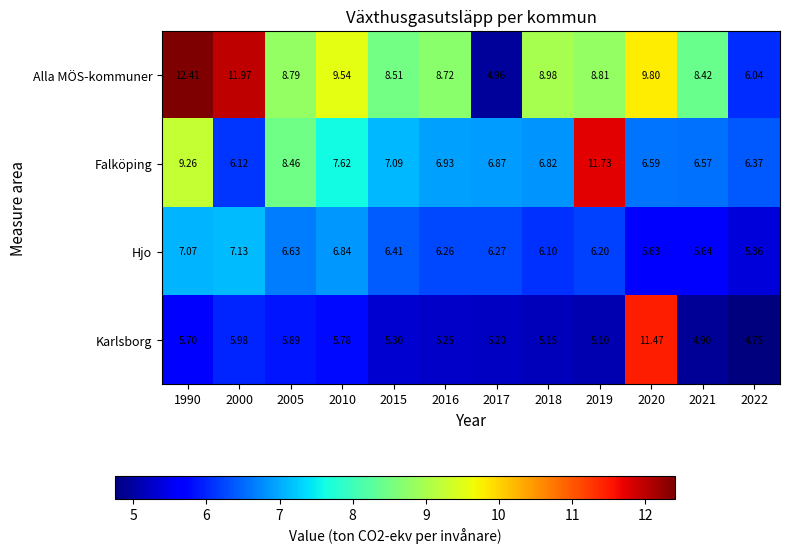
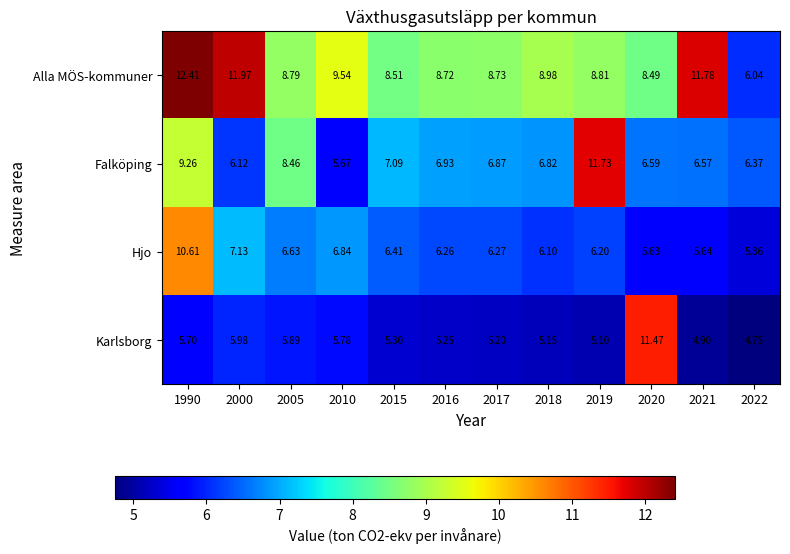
Alla MÖS-kommuner, 2017: 4.96 -> 8.73
Alla MÖS-kommuner, 2020: 9.80 -> 8.49
Alla MÖS-kommuner, 2021: 8.42 -> 11.78
Falköping, 2010: 7.62 -> 5.67
Hjo, 1990: 7.07 -> 10.61
